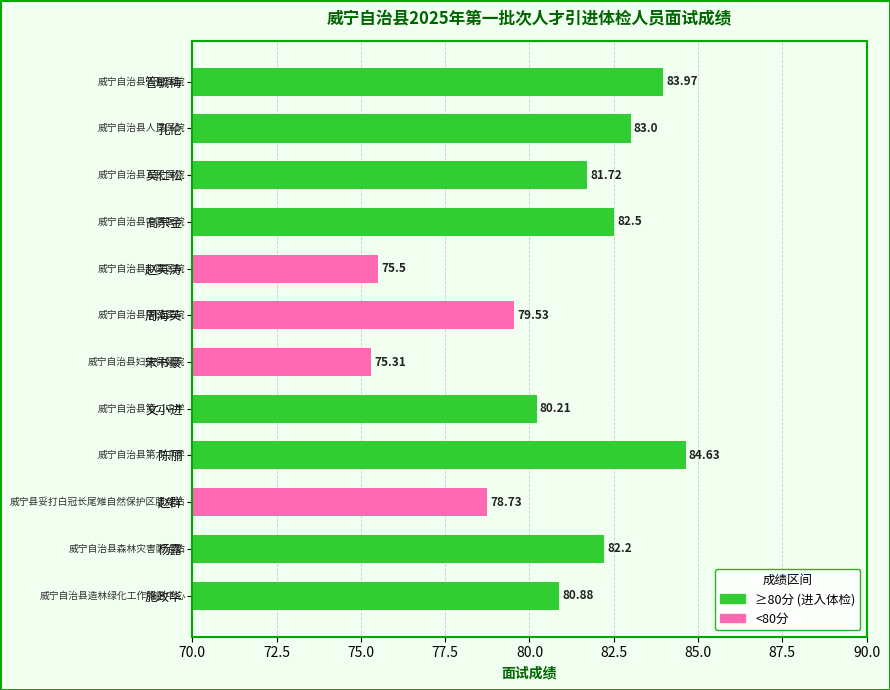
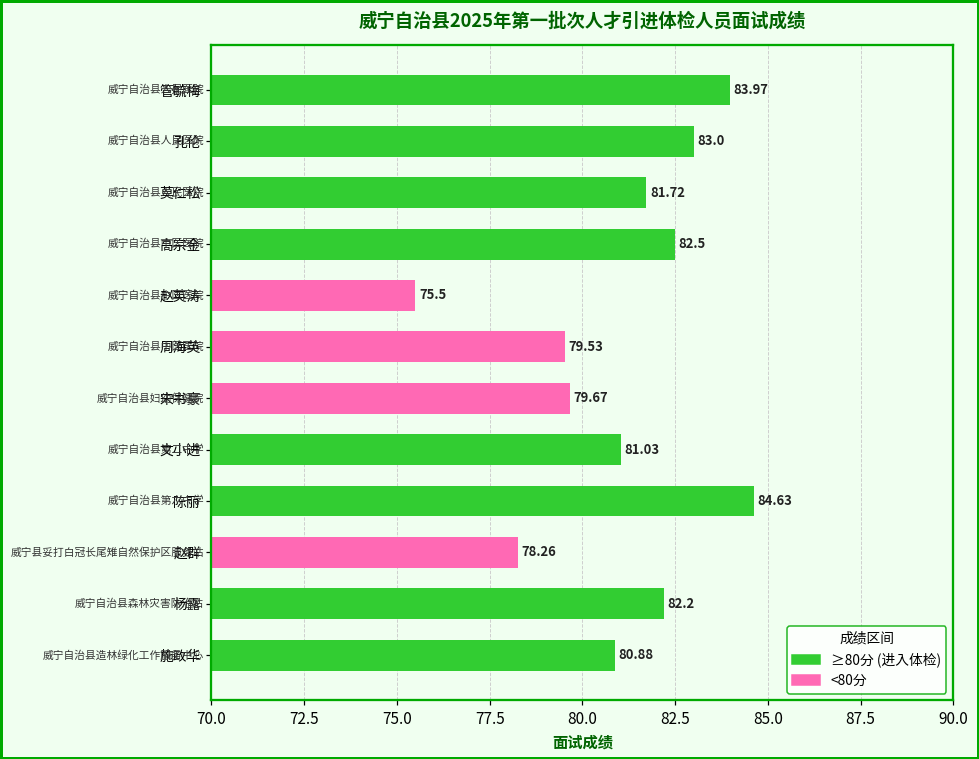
<80分, 宋书豪: 75.31 -> 79.67
≥80分 (进入体检), 文小进: 80.21 -> 81.03
<80分, 赵群: 78.73 -> 78.26
